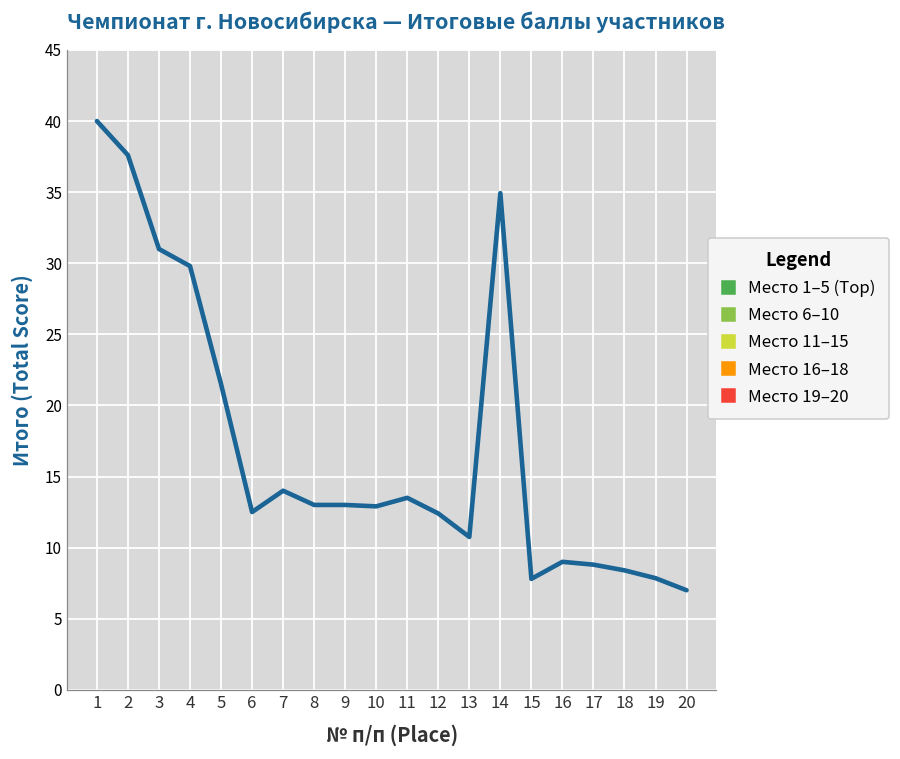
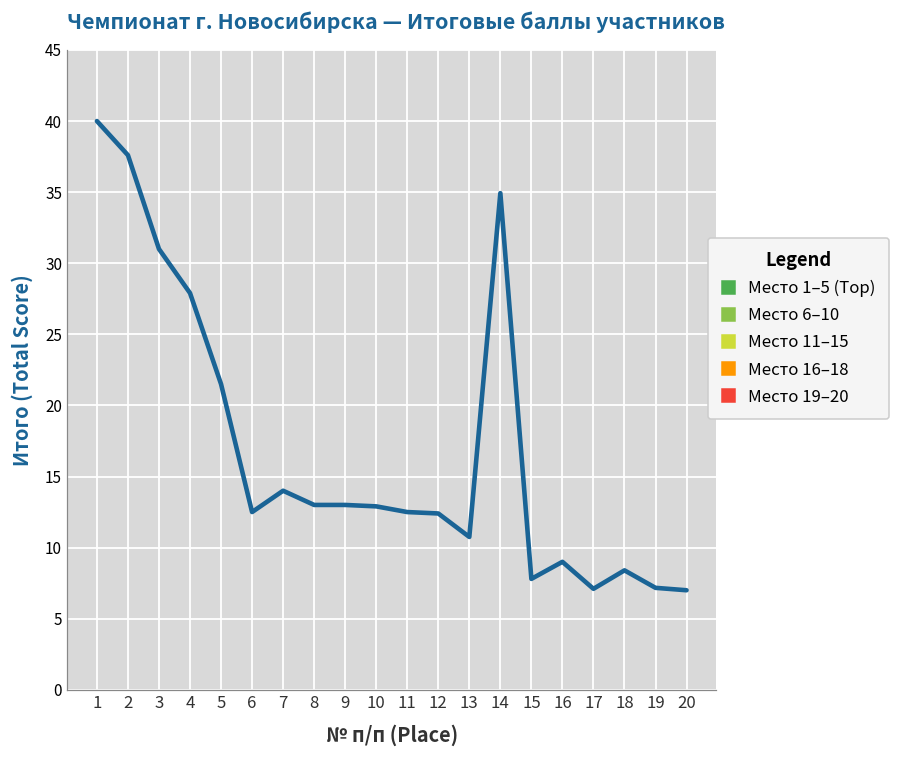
4: 29.8 -> 27.9
11: 13.5 -> 12.5
17: 8.8 -> 7.1
19: 7.9 -> 7.2
